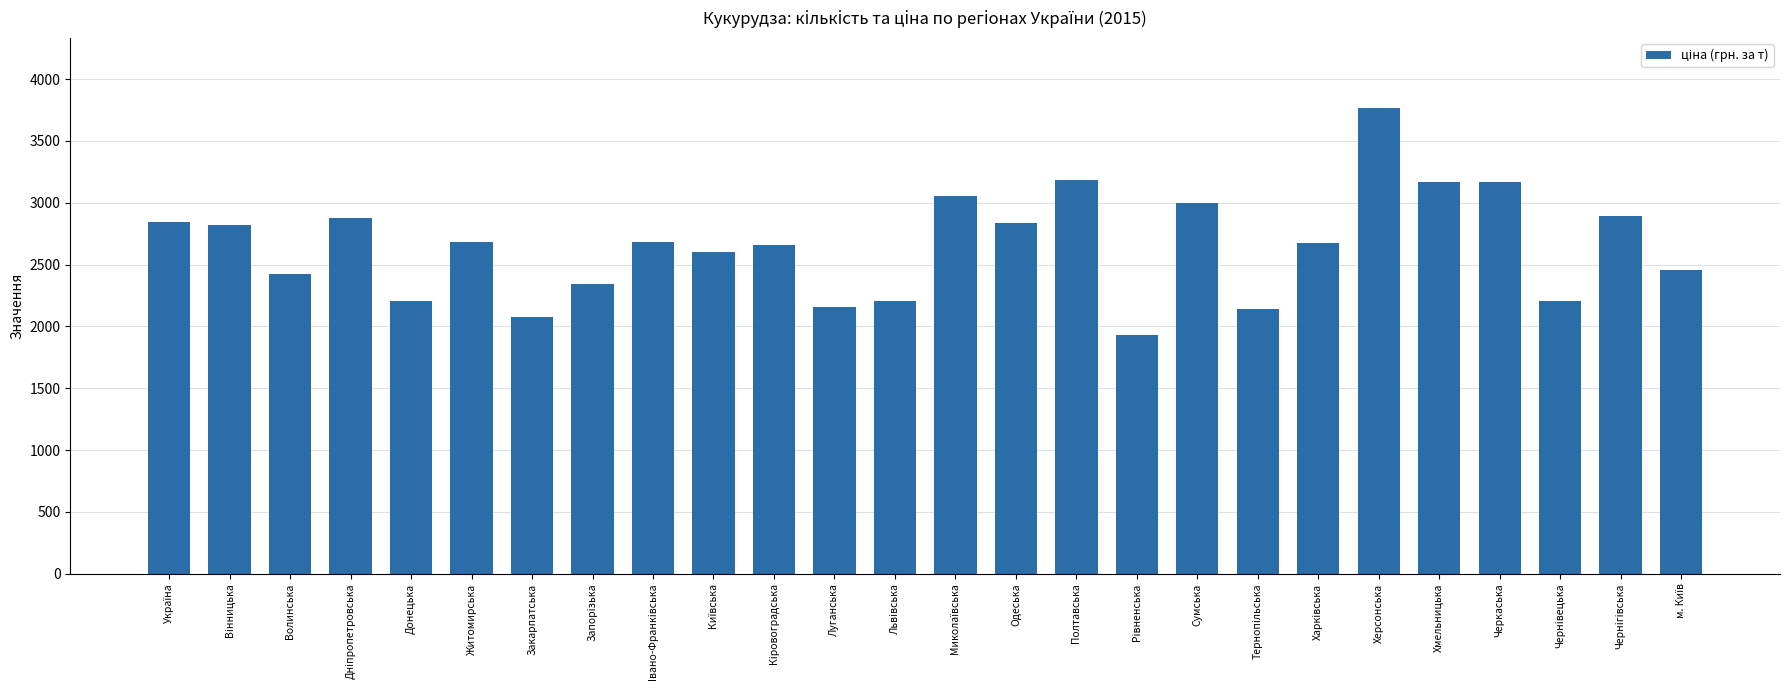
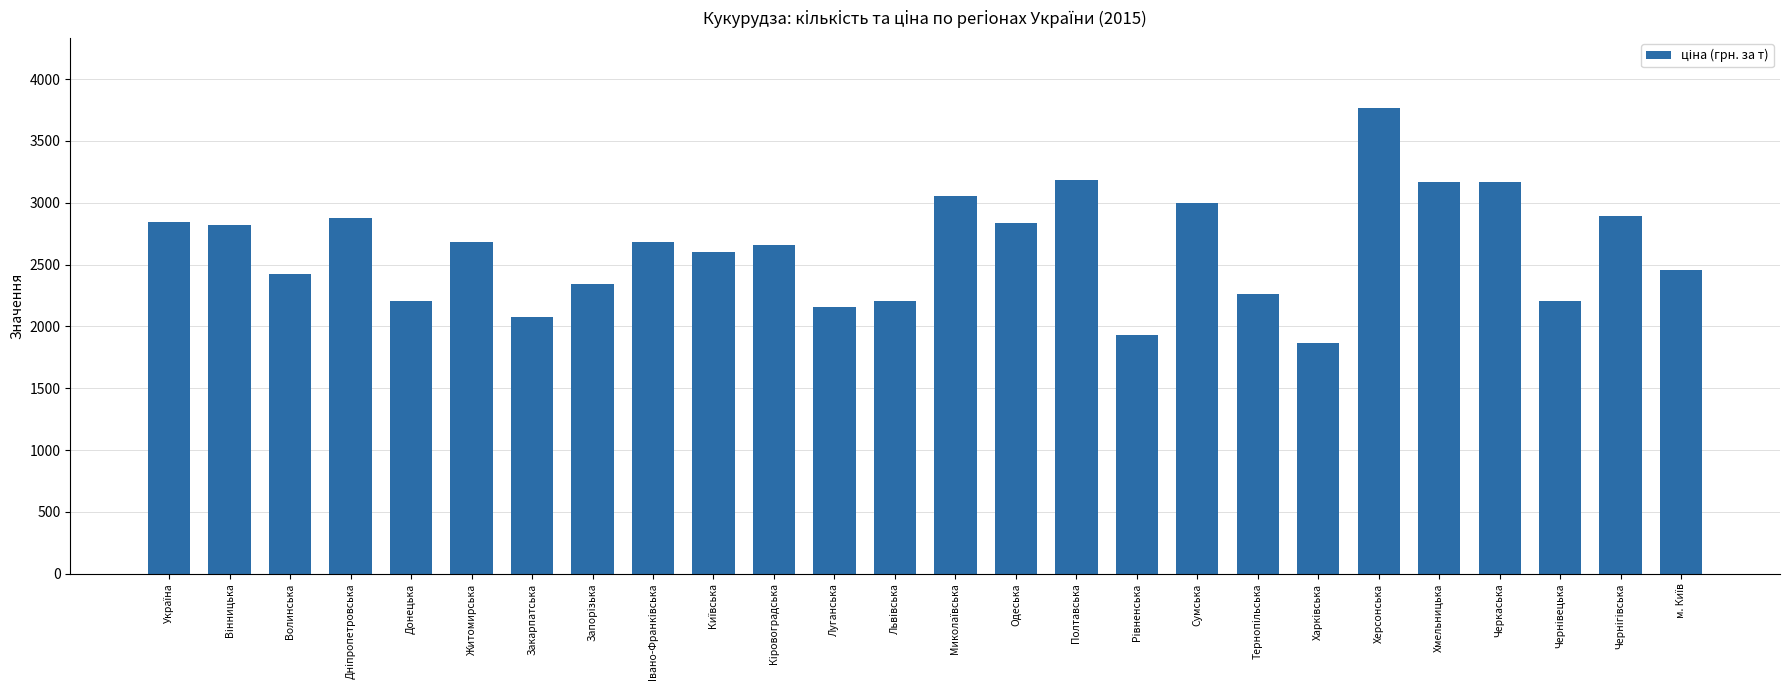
Тернопільська: 2140 -> 2260
Харківська: 2680 -> 1870
